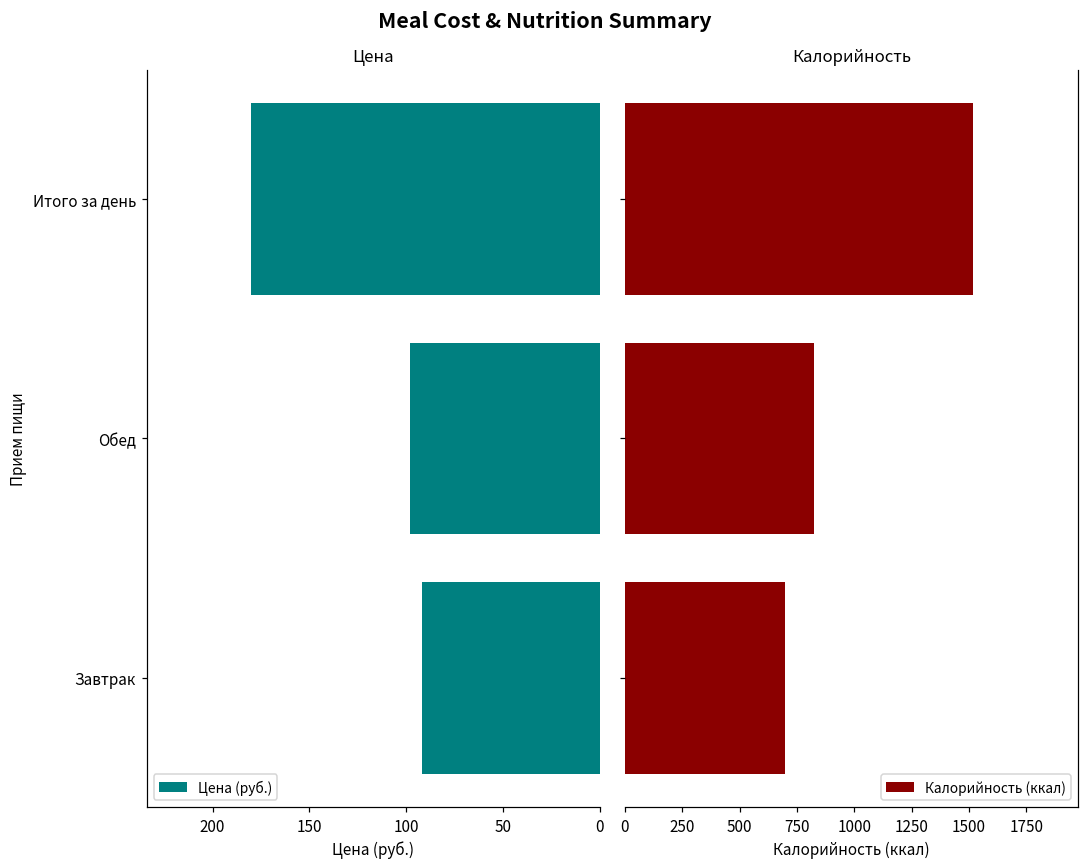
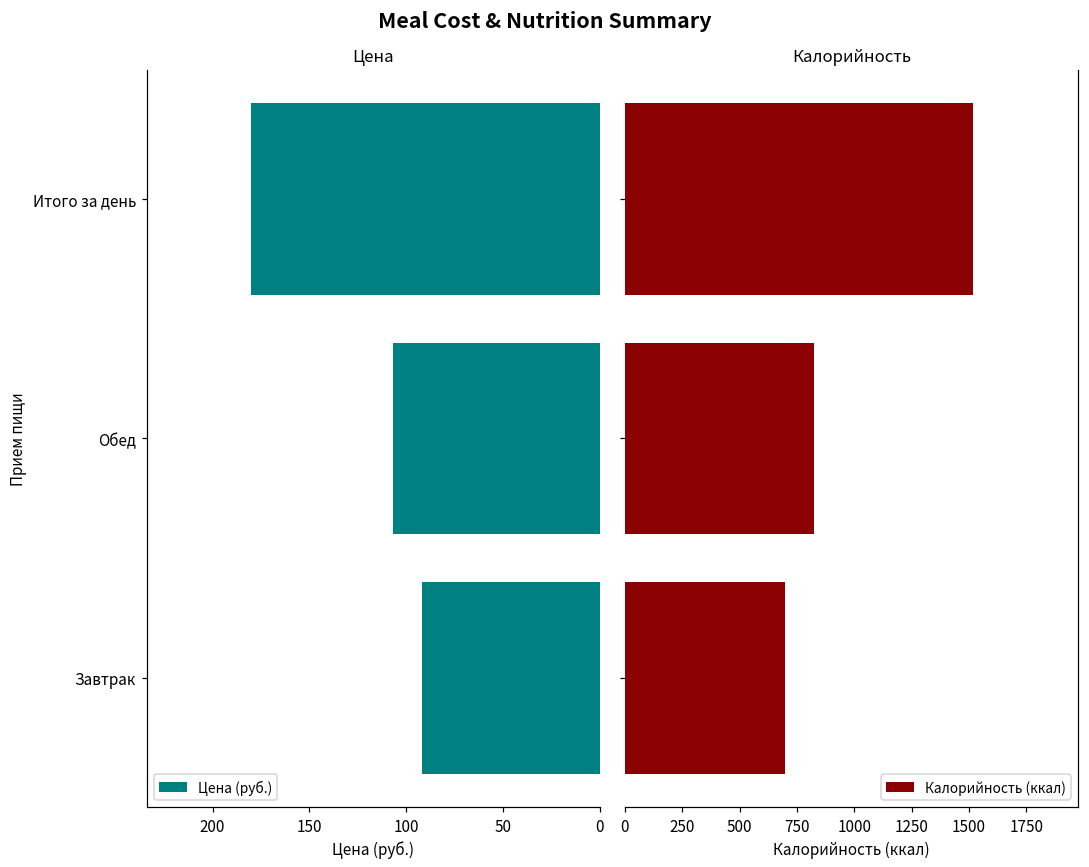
Цена, Обед: 98 -> 107
